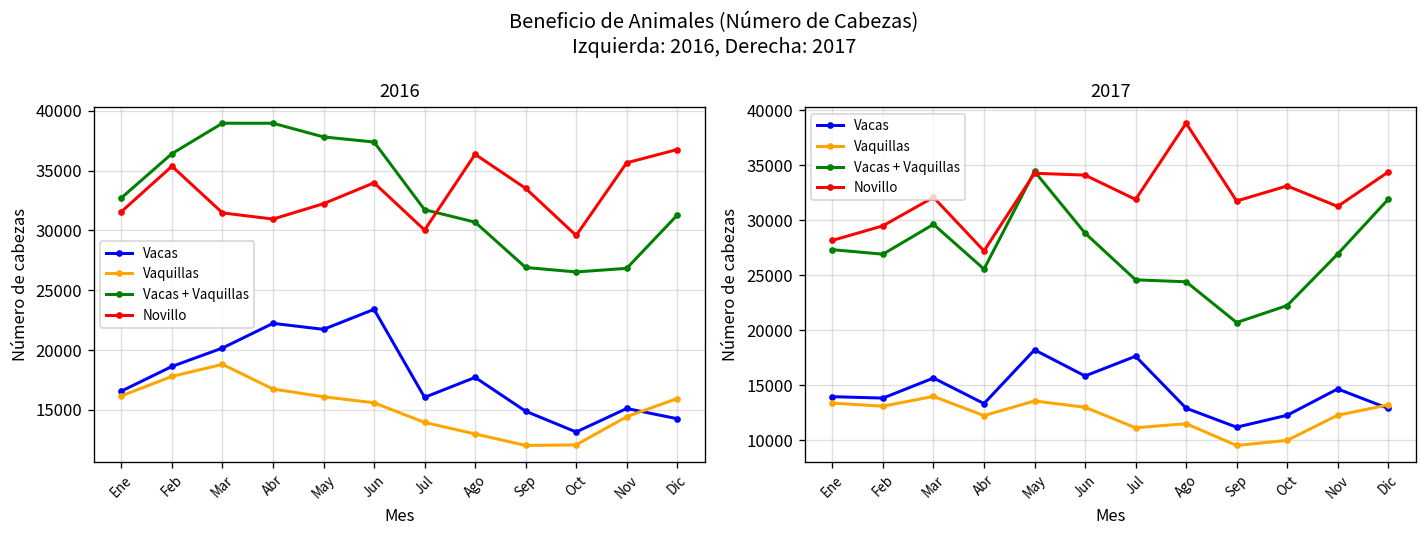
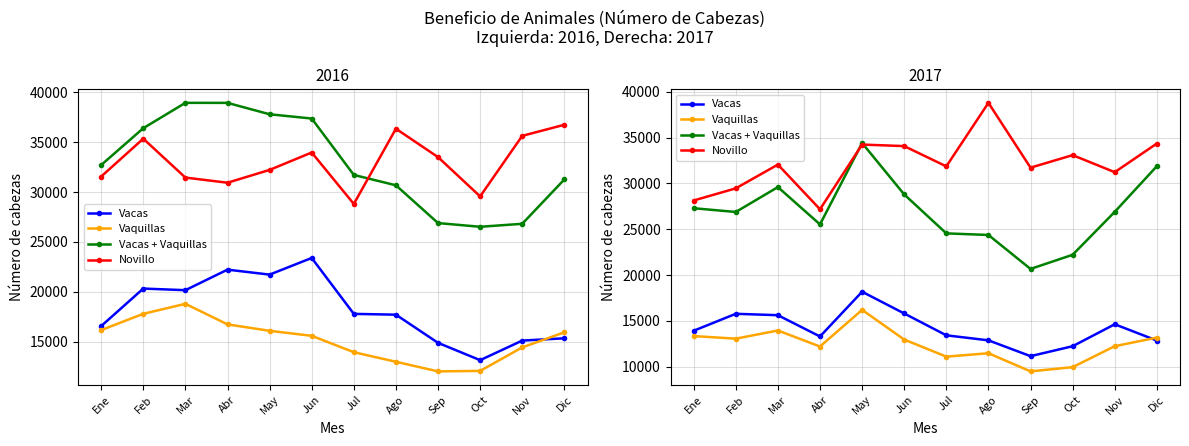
2016, Vacas, Feb: 19000 -> 20000
2016, Vacas, Jul: 16000 -> 18000
2016, Novillo, Jul: 30000 -> 29000
2016, Vacas, Dic: 14000 -> 15000
2017, Vacas, Feb: 14000 -> 16000
2017, Vaquillas, May: 14000 -> 16000
2017, Vacas, Jul: 18000 -> 13000
